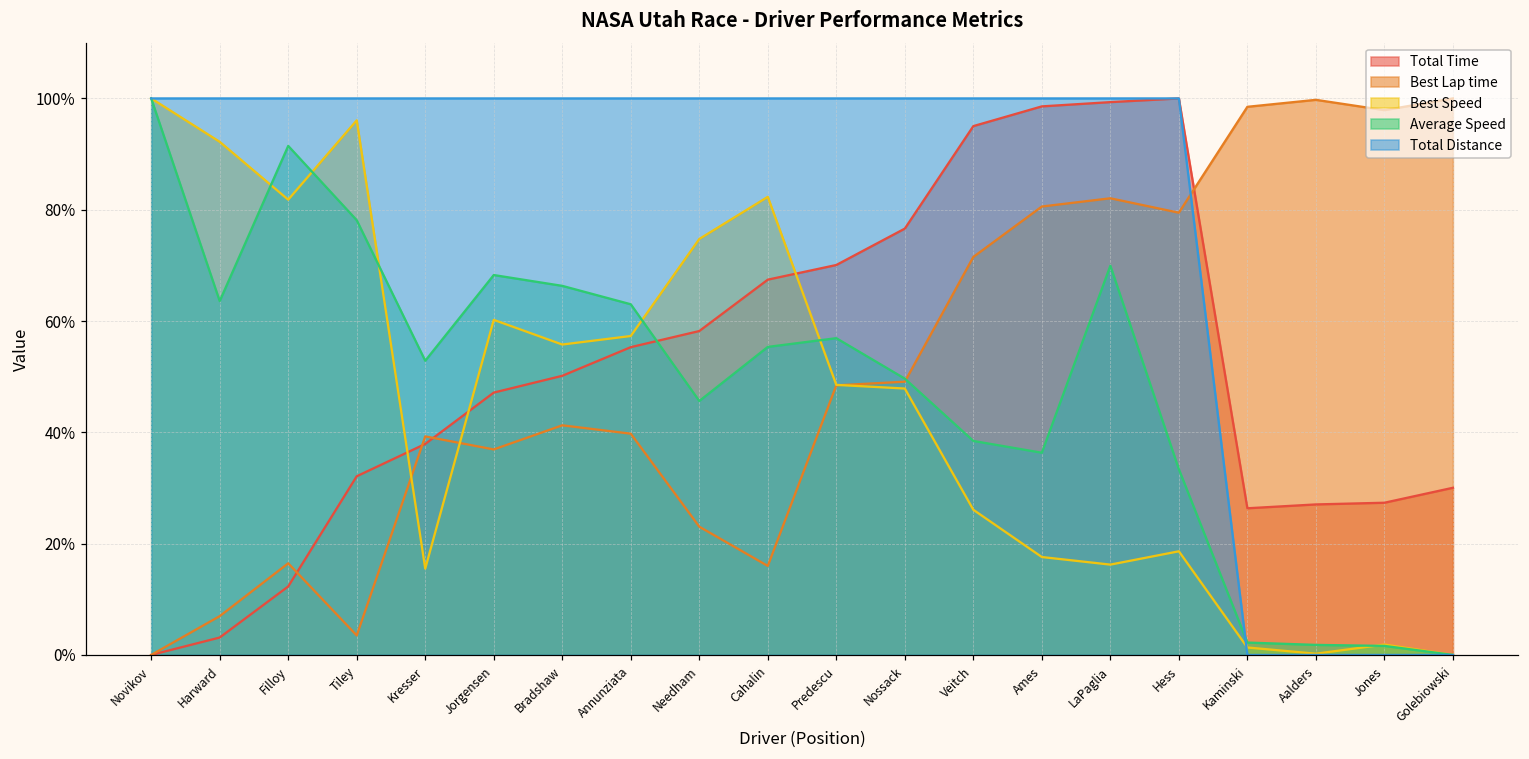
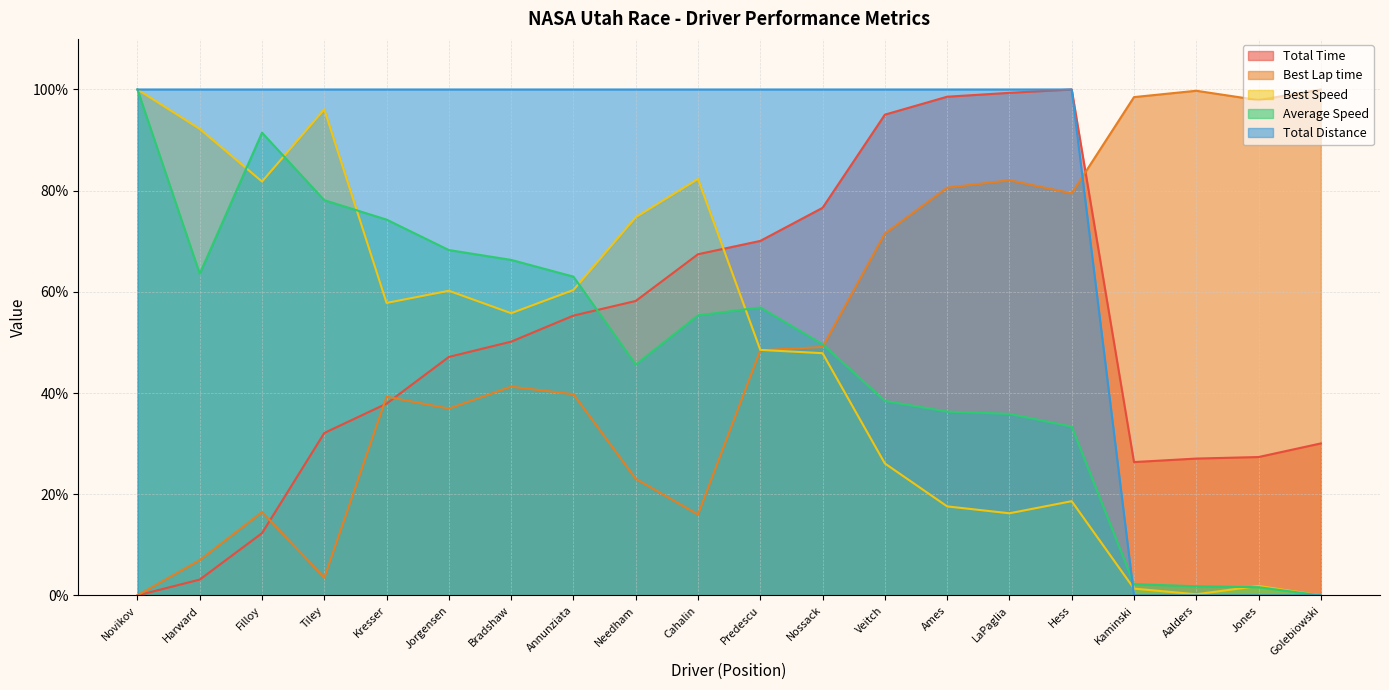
Best Speed, Kresser: 16% -> 58%
Average Speed, Kresser: 53% -> 74%
Best Speed, Annunziata: 57% -> 60%
Average Speed, LaPaglia: 70% -> 36%
